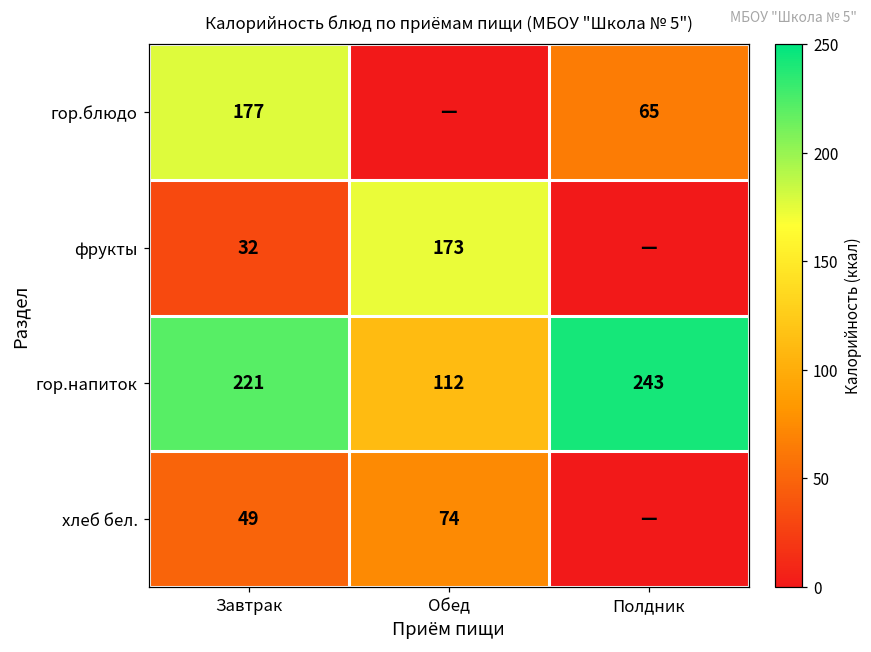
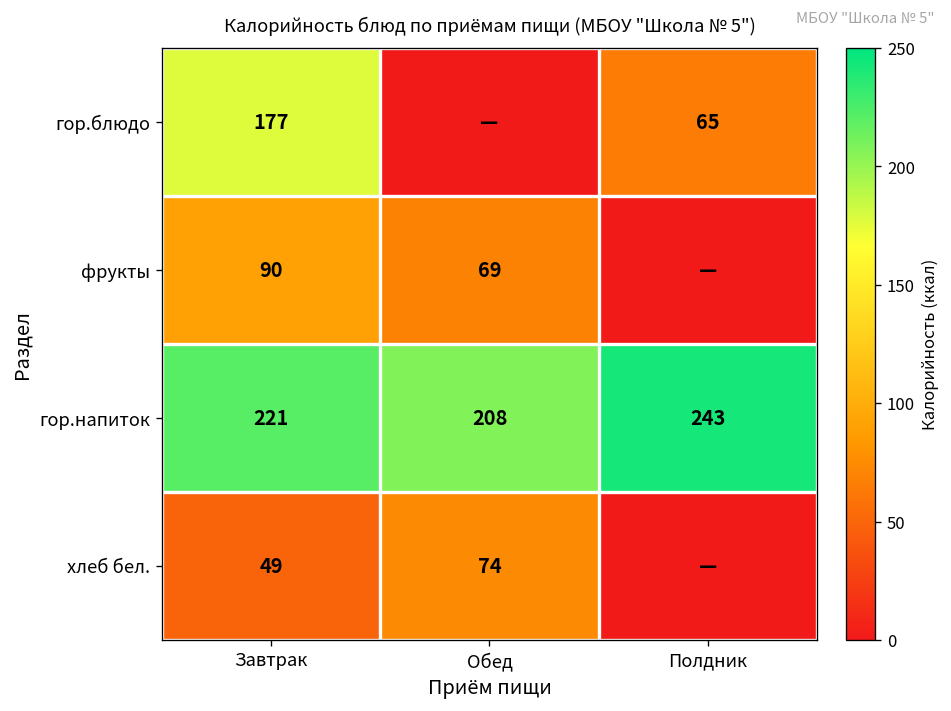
фрукты, Завтрак: 32 -> 90
фрукты, Обед: 173 -> 69
гор.напиток, Обед: 112 -> 208
